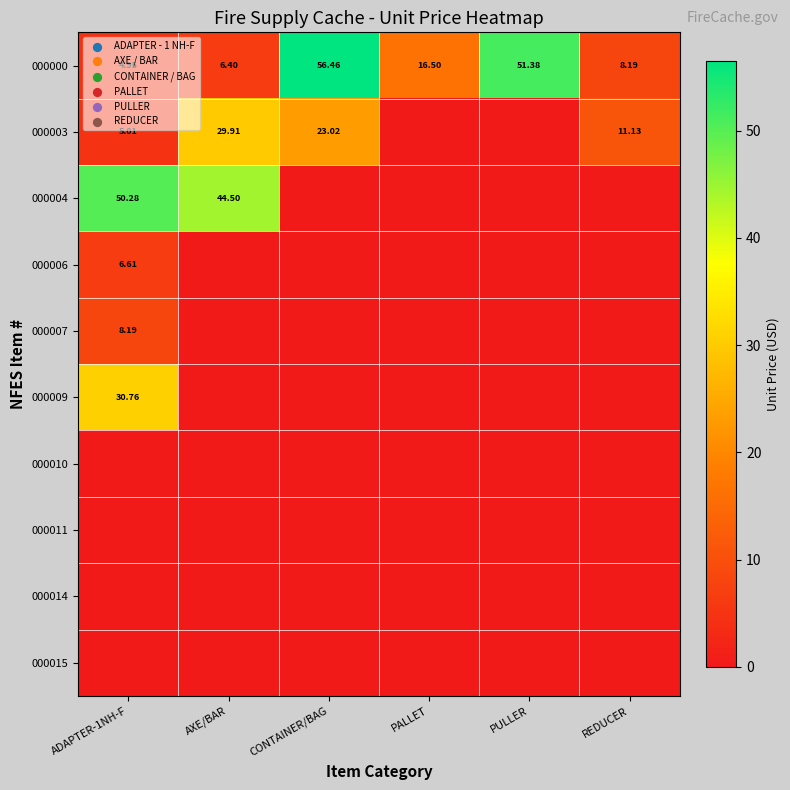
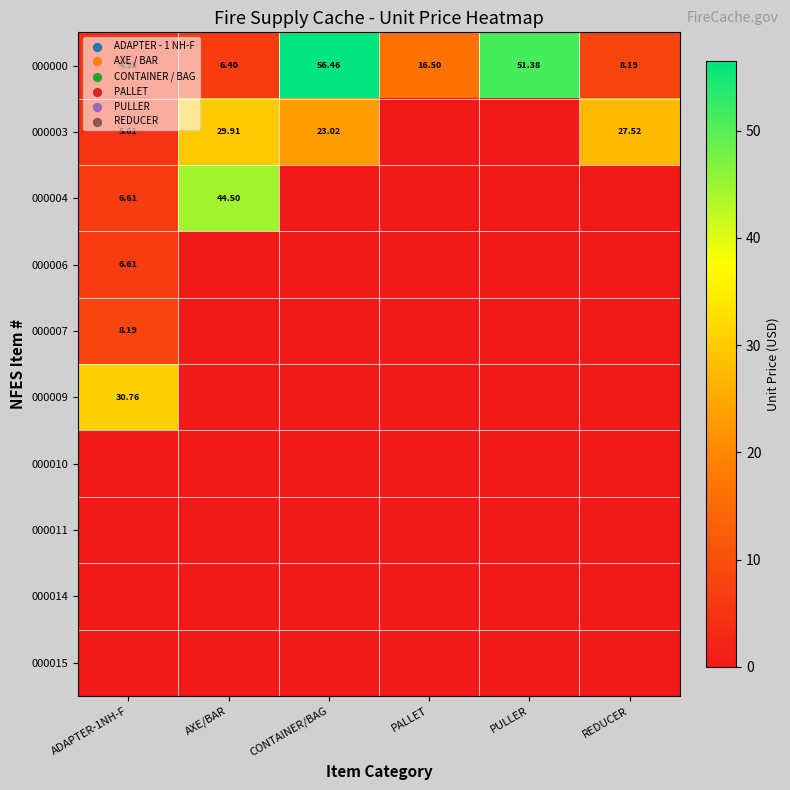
000003, REDUCER: 11.13 -> 27.52
000004, ADAPTER-1NH-F: 50.28 -> 6.61
